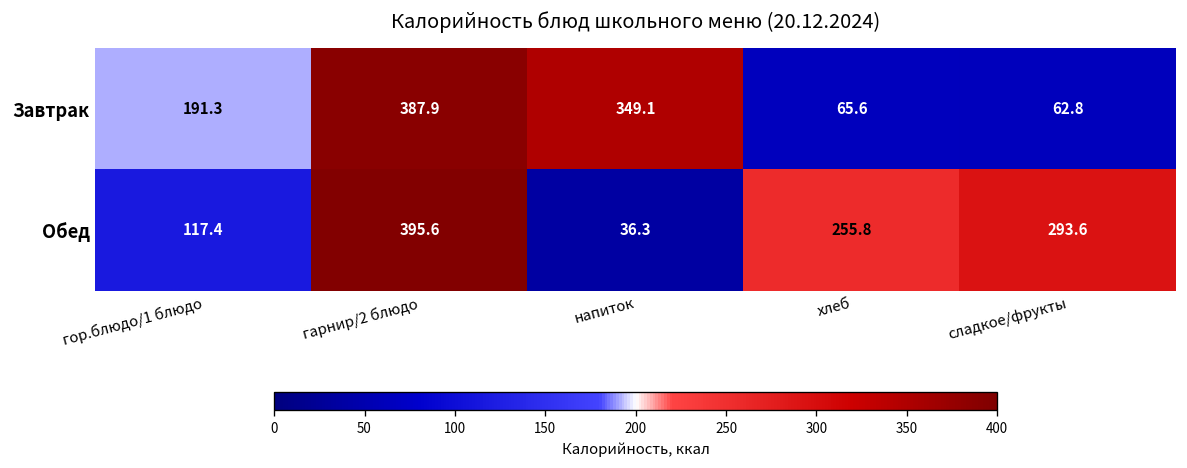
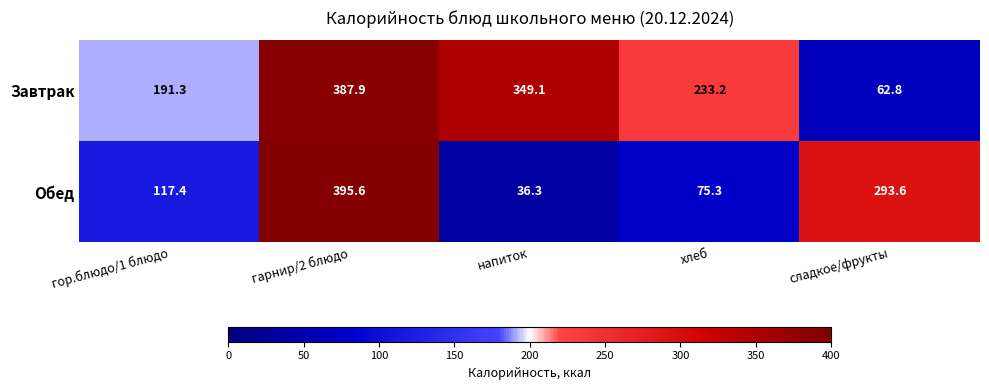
Завтрак, хлеб: 65.6 -> 233.2
Обед, хлеб: 255.8 -> 75.3
